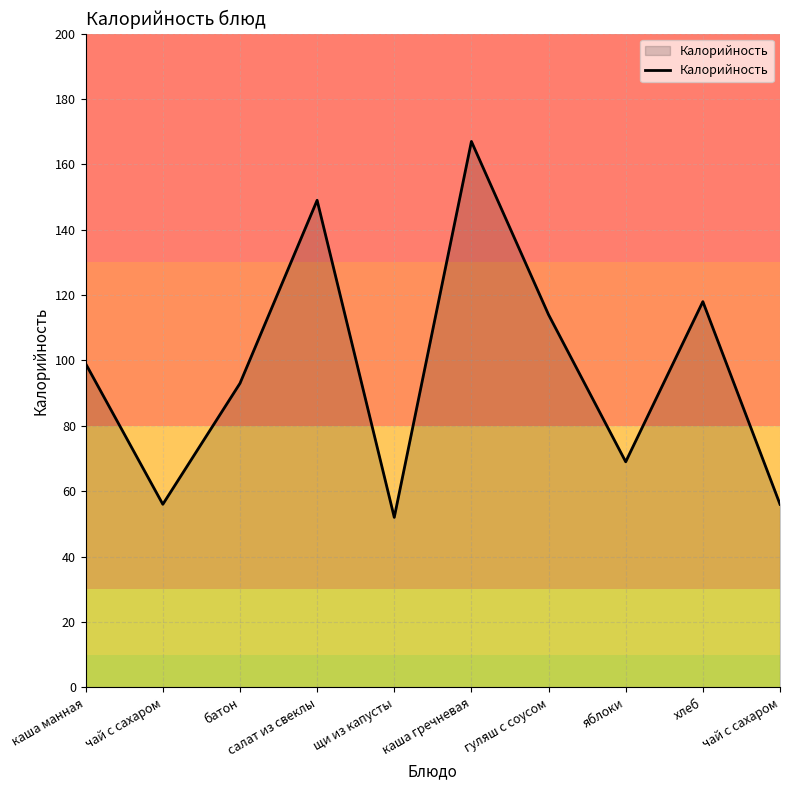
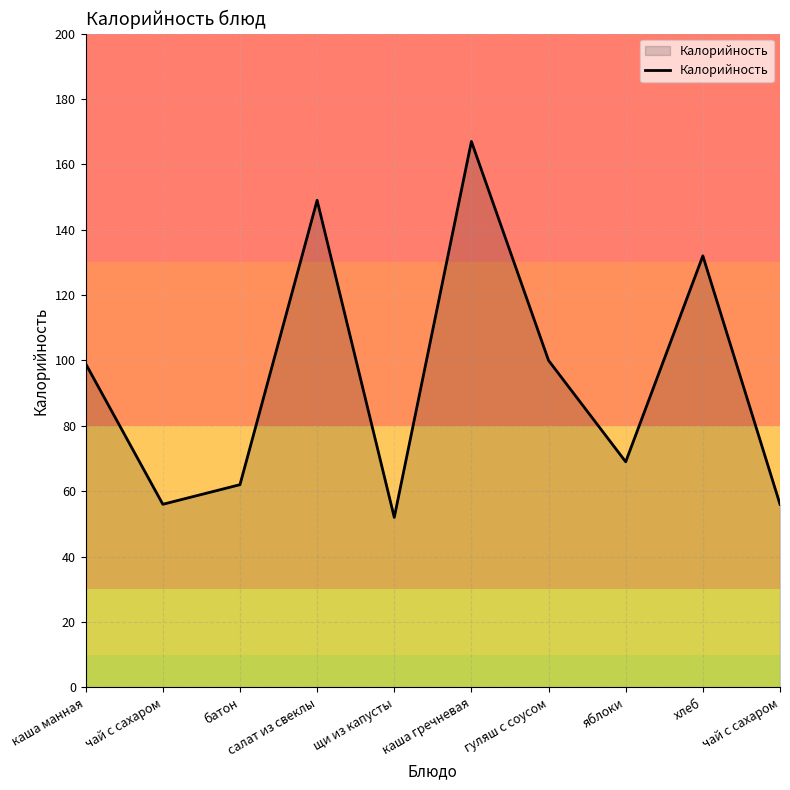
батон: 93 -> 62
гуляш с соусом: 114 -> 100
хлеб: 118 -> 132
